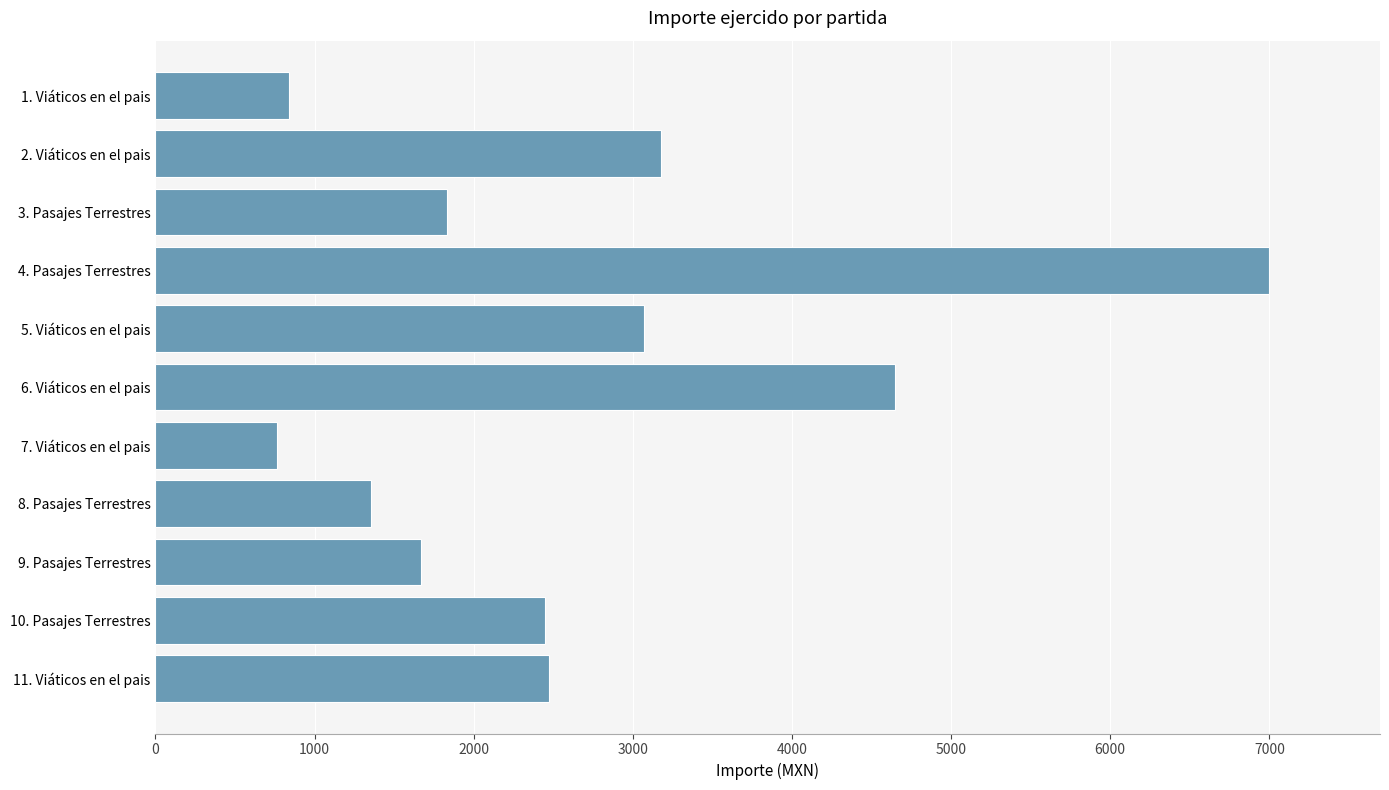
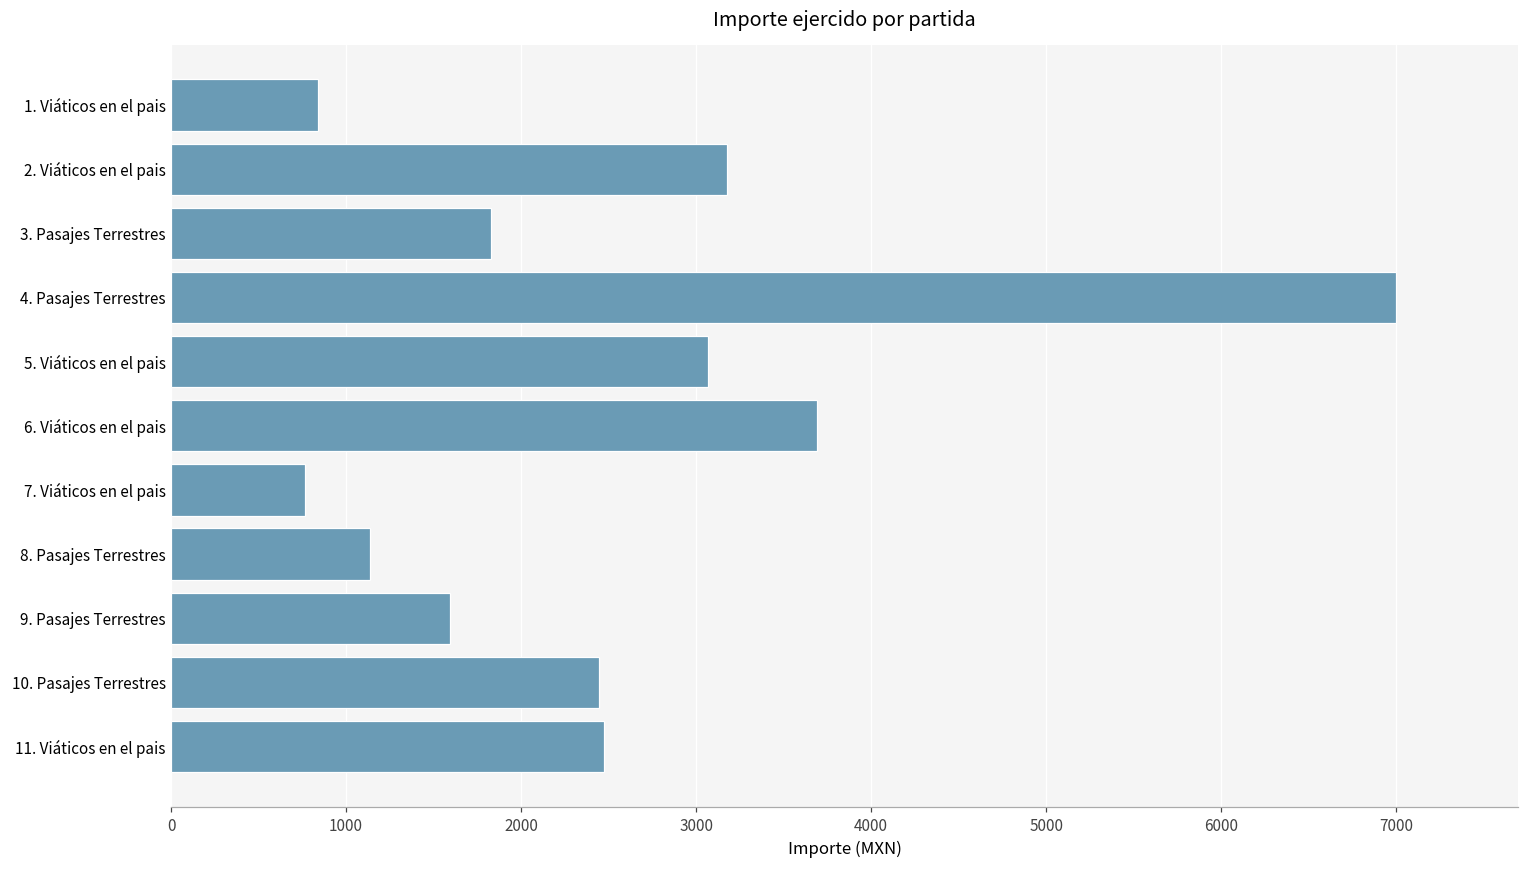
6. Viáticos en el pais: 4650 -> 3690
8. Pasajes Terrestres: 1350 -> 1140
9. Pasajes Terrestres: 1670 -> 1590
